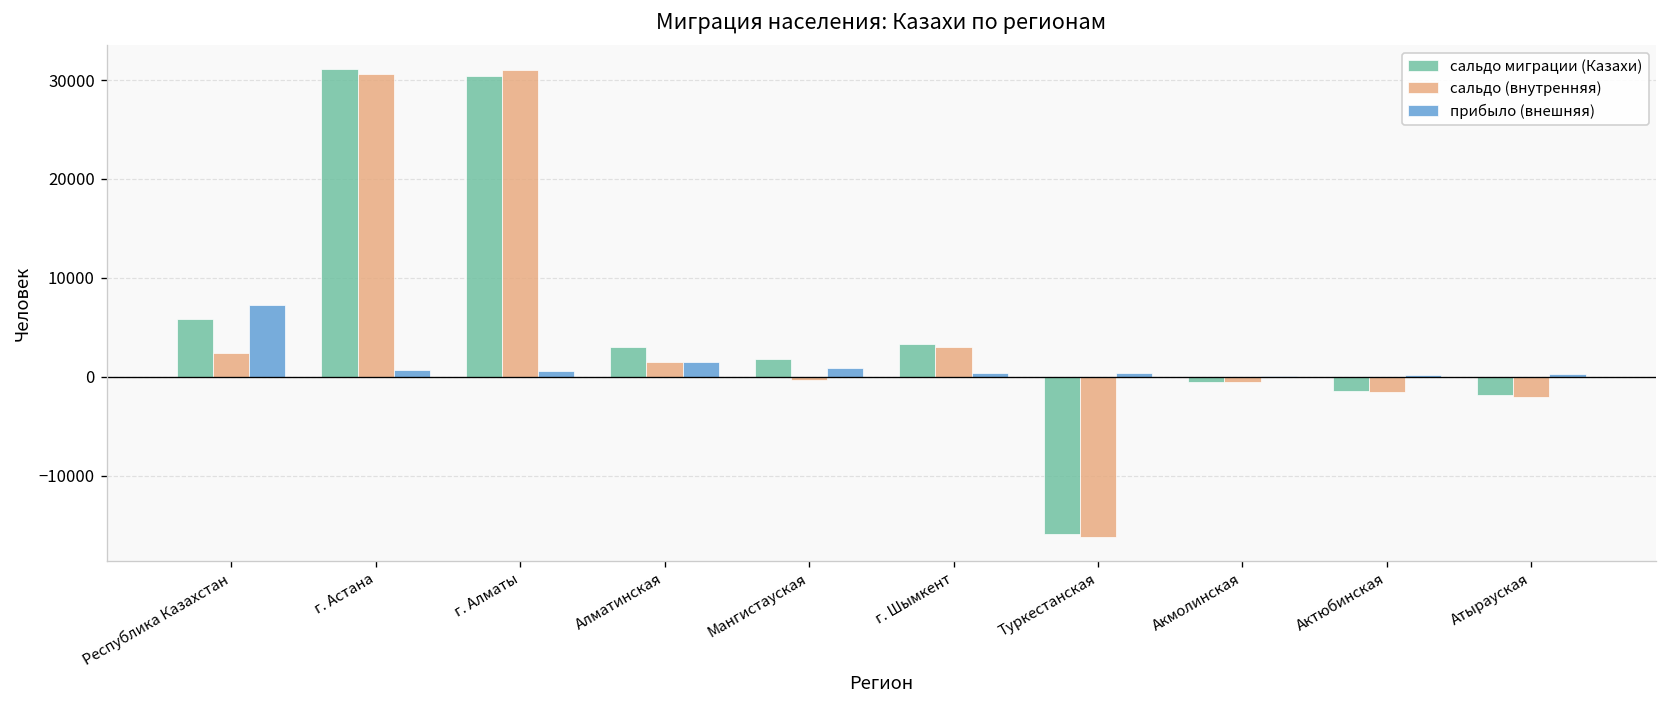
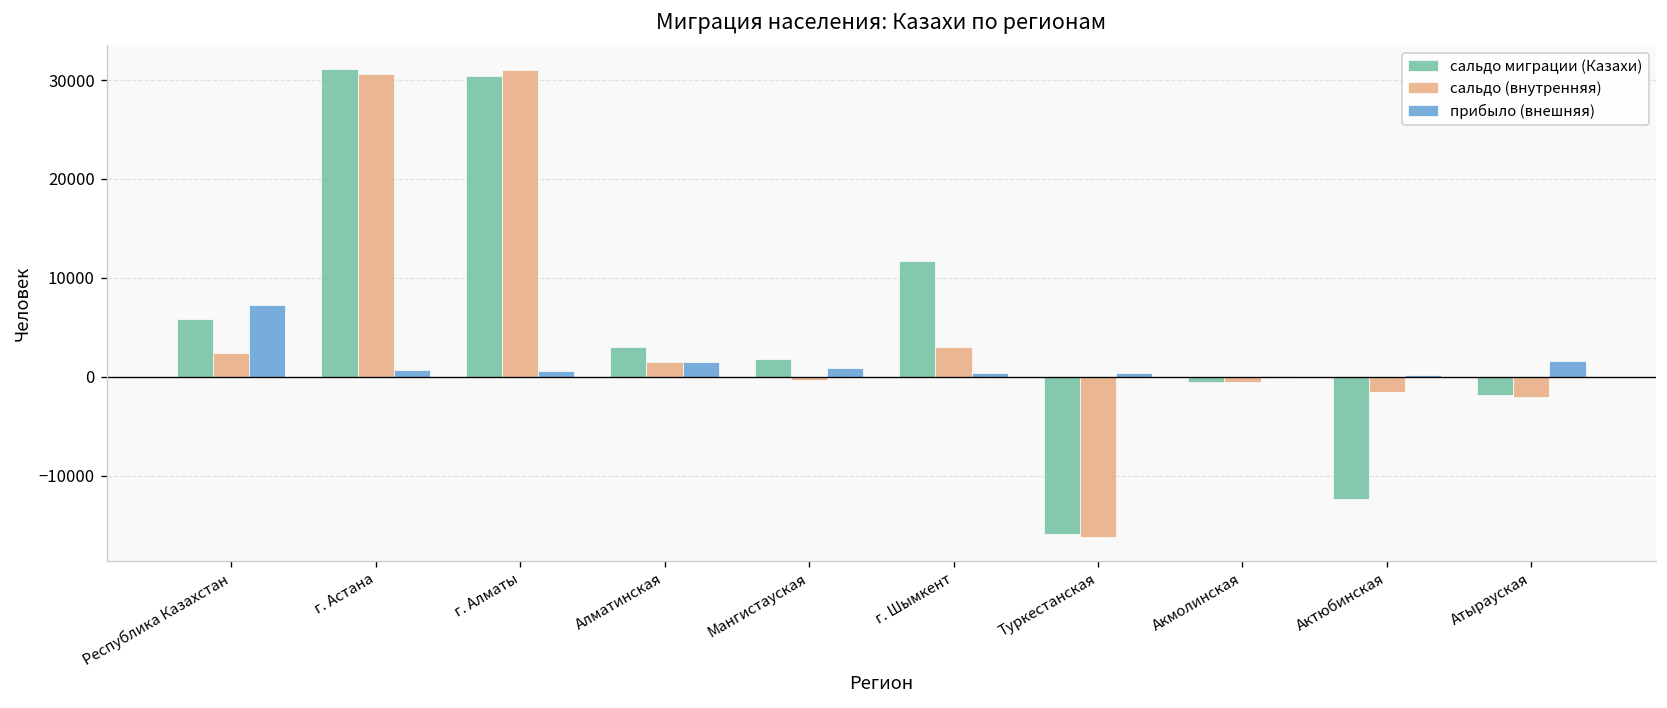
сальдо миграции (Казахи), г. Шымкент: 3000 -> 12000
сальдо миграции (Казахи), Актюбинская: -1000 -> -12000
прибыло (внешняя), Атырауская: 0 -> 2000
